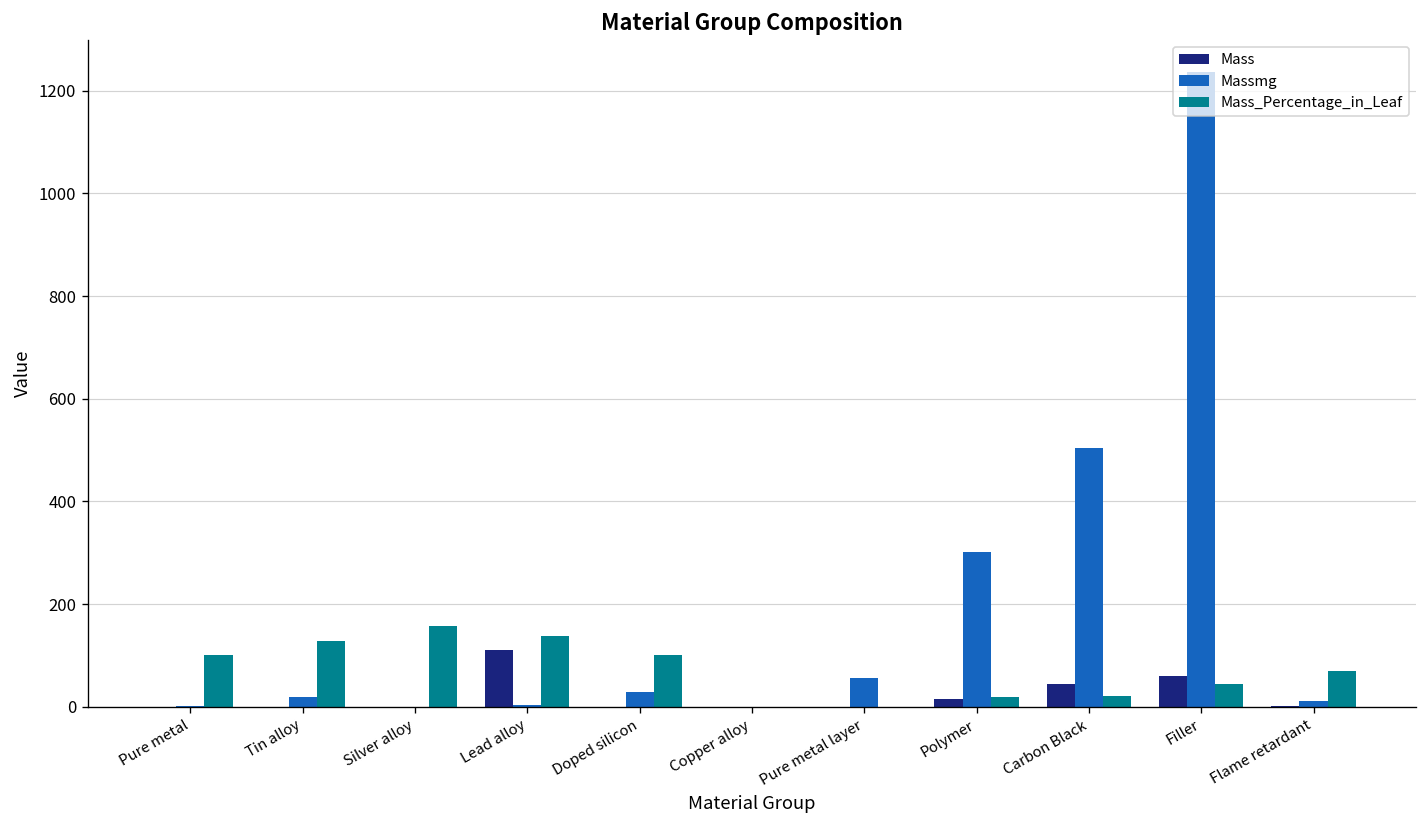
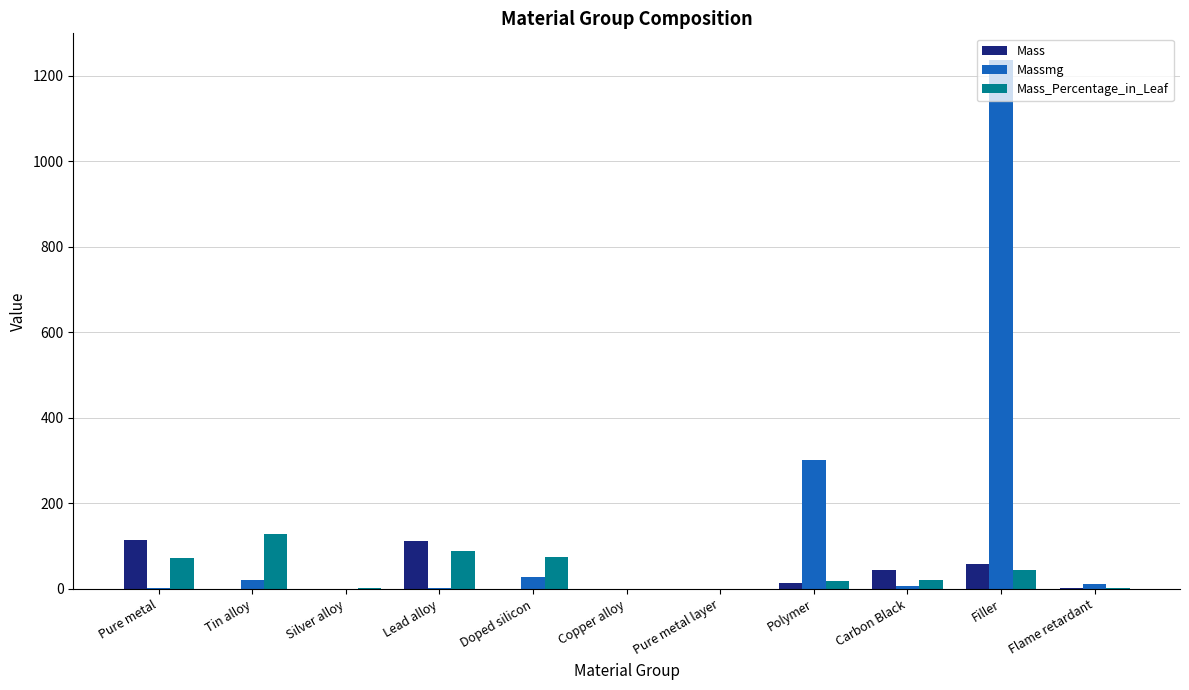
Mass, Pure metal: 0 -> 120
Mass_Percentage_in_Leaf, Pure metal: 100 -> 70
Mass_Percentage_in_Leaf, Silver alloy: 160 -> 0
Mass_Percentage_in_Leaf, Lead alloy: 140 -> 90
Mass_Percentage_in_Leaf, Doped silicon: 100 -> 80
Massmg, Pure metal layer: 60 -> 0
Massmg, Carbon Black: 500 -> 10
Mass_Percentage_in_Leaf, Flame retardant: 70 -> 0
